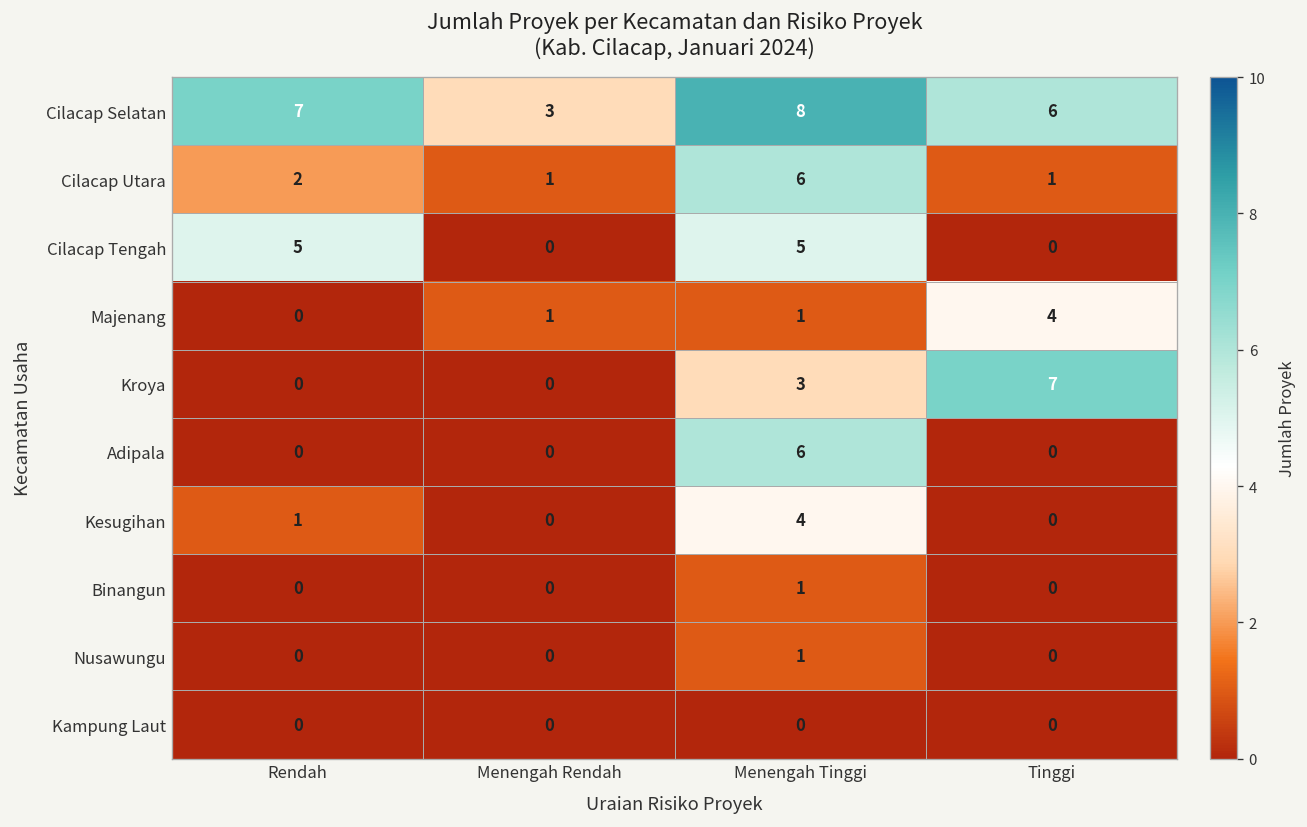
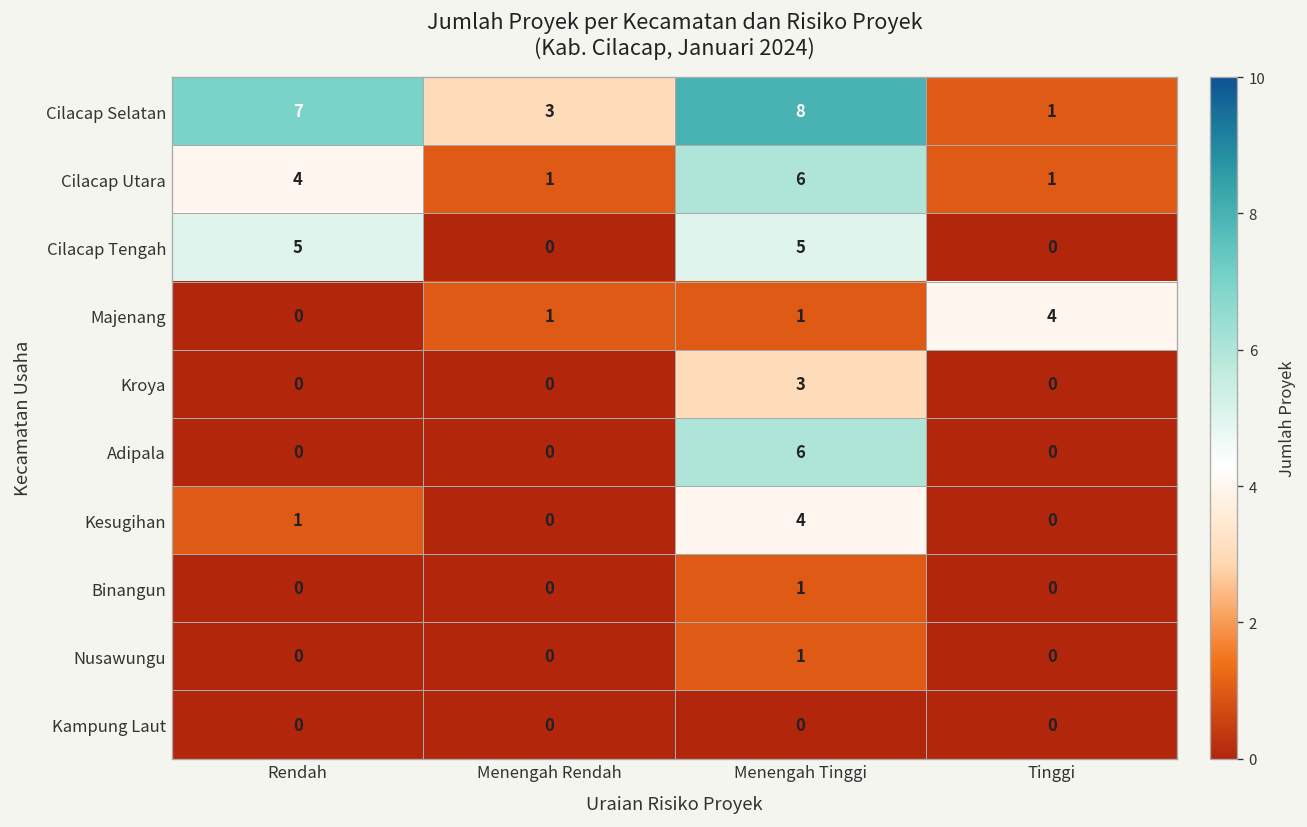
Cilacap Selatan, Tinggi: 6 -> 1
Cilacap Utara, Rendah: 2 -> 4
Kroya, Tinggi: 7 -> 0
